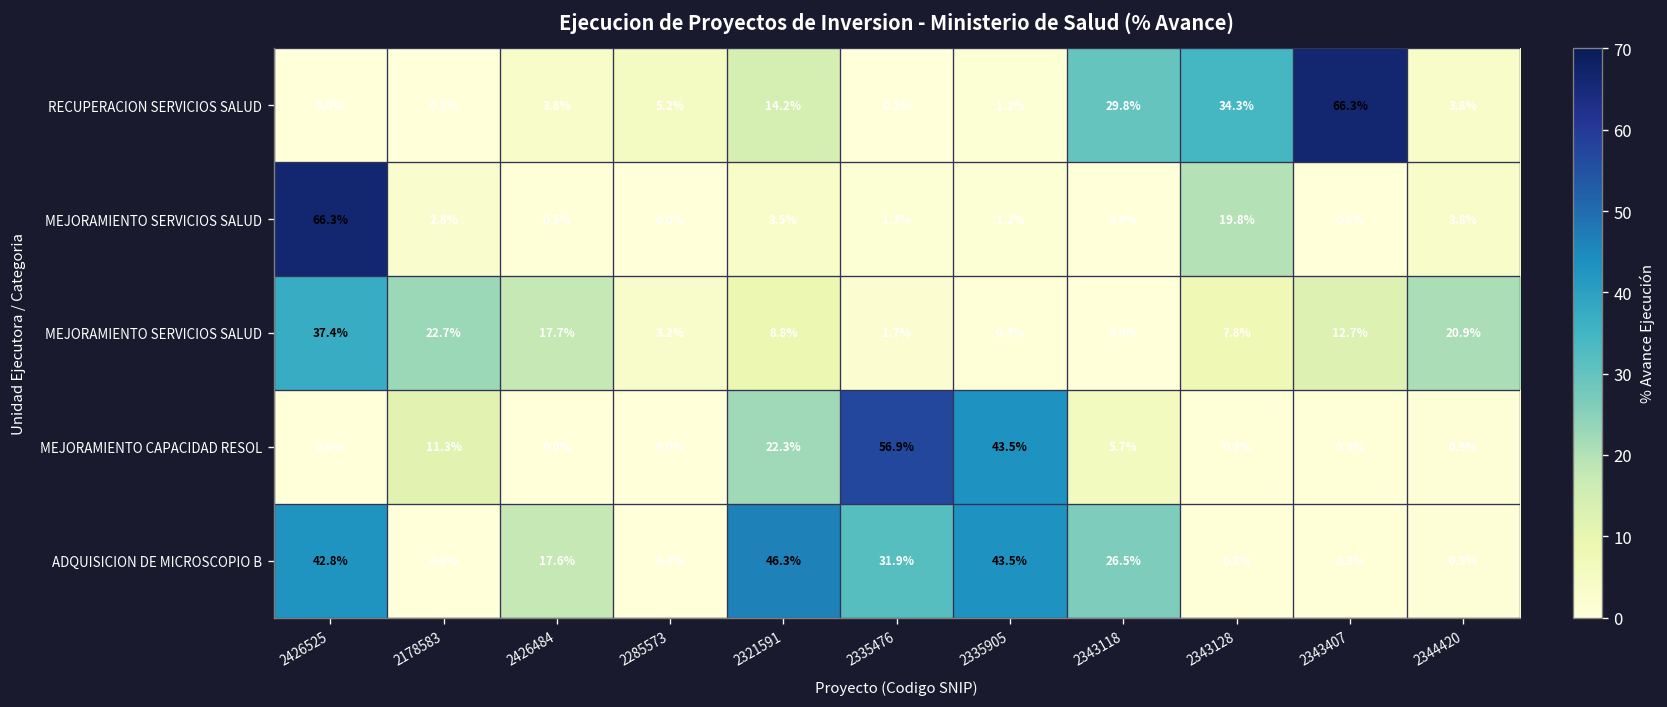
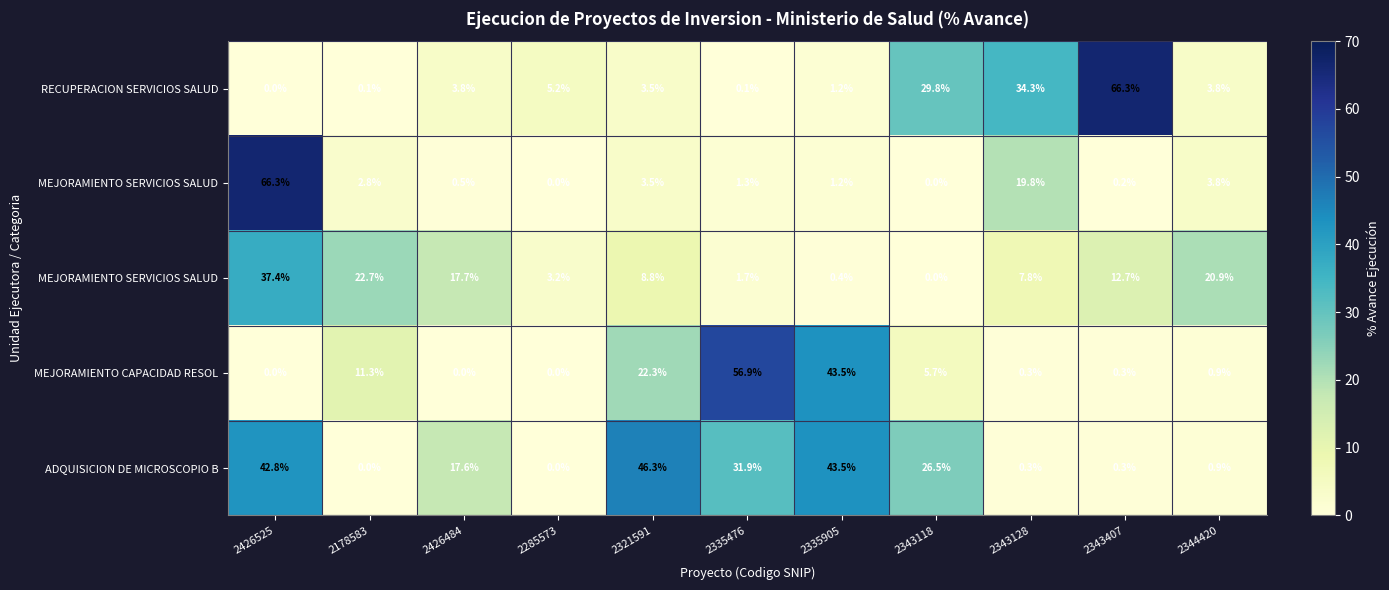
RECUPERACION SERVICIOS SALUD, 2321591: 14.2% -> 3.5%
